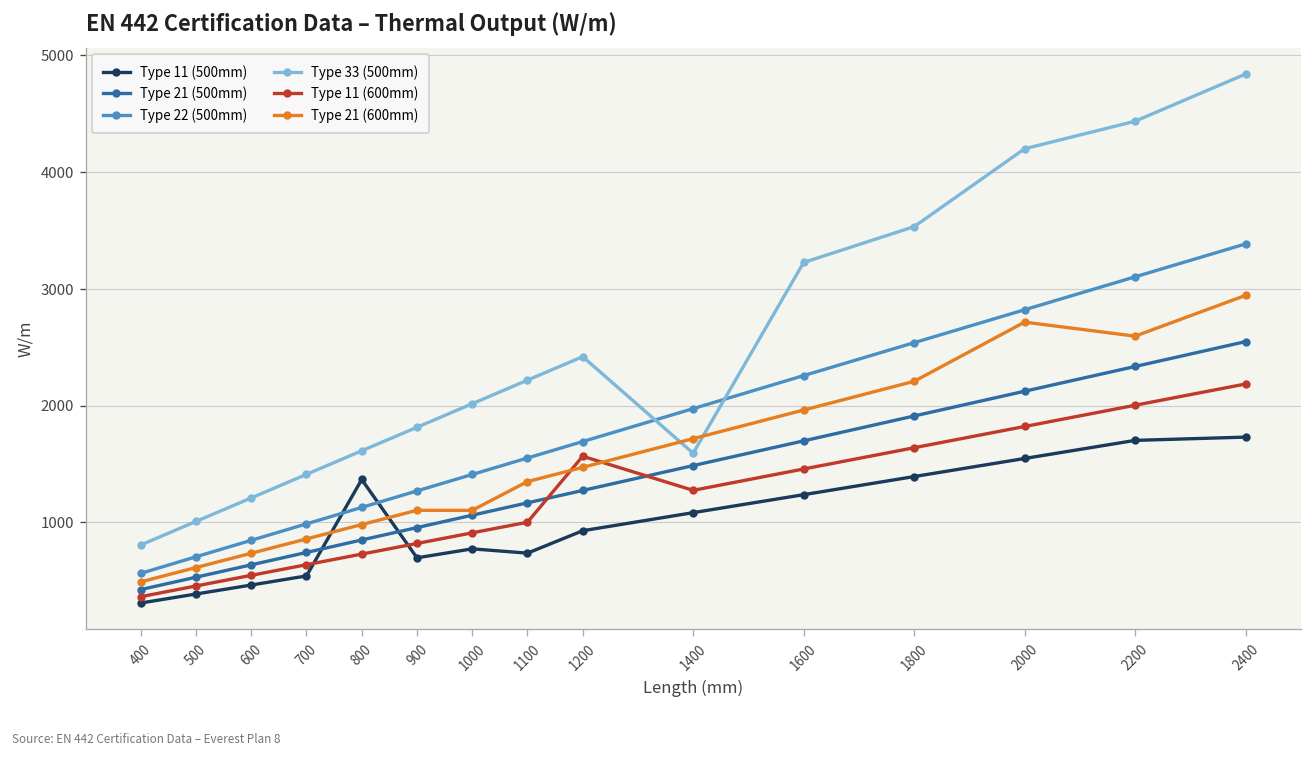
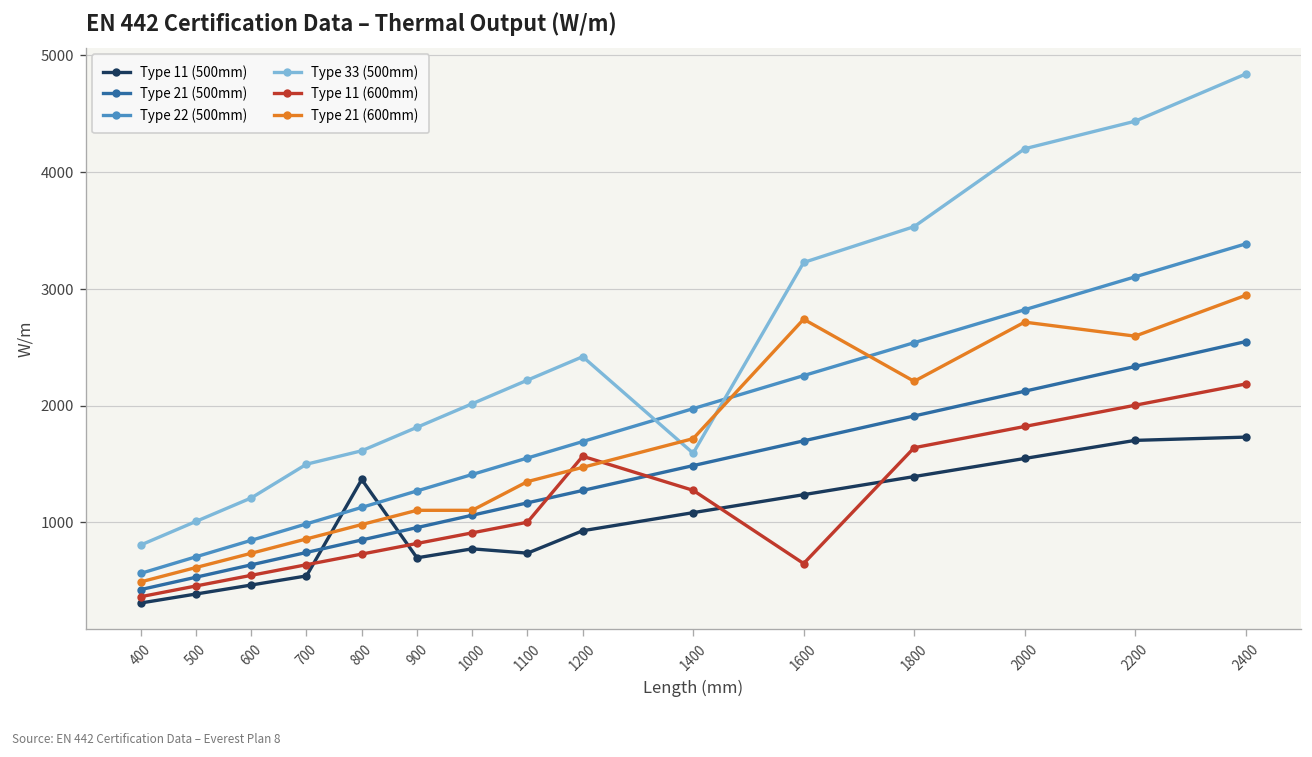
Type 33 (500mm), 700: 1400 -> 1500
Type 11 (600mm), 1600: 1500 -> 600
Type 21 (600mm), 1600: 2000 -> 2700
